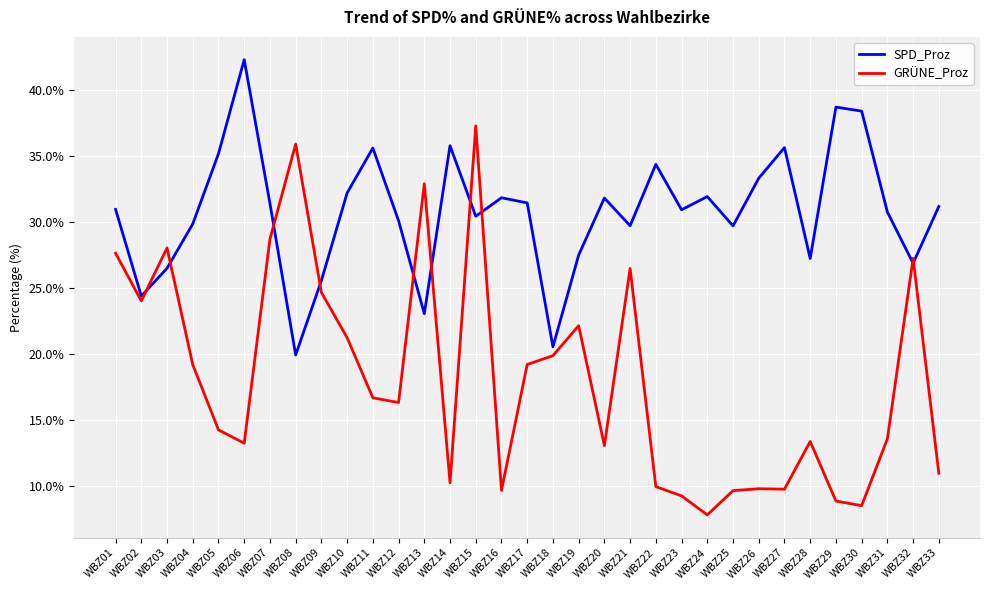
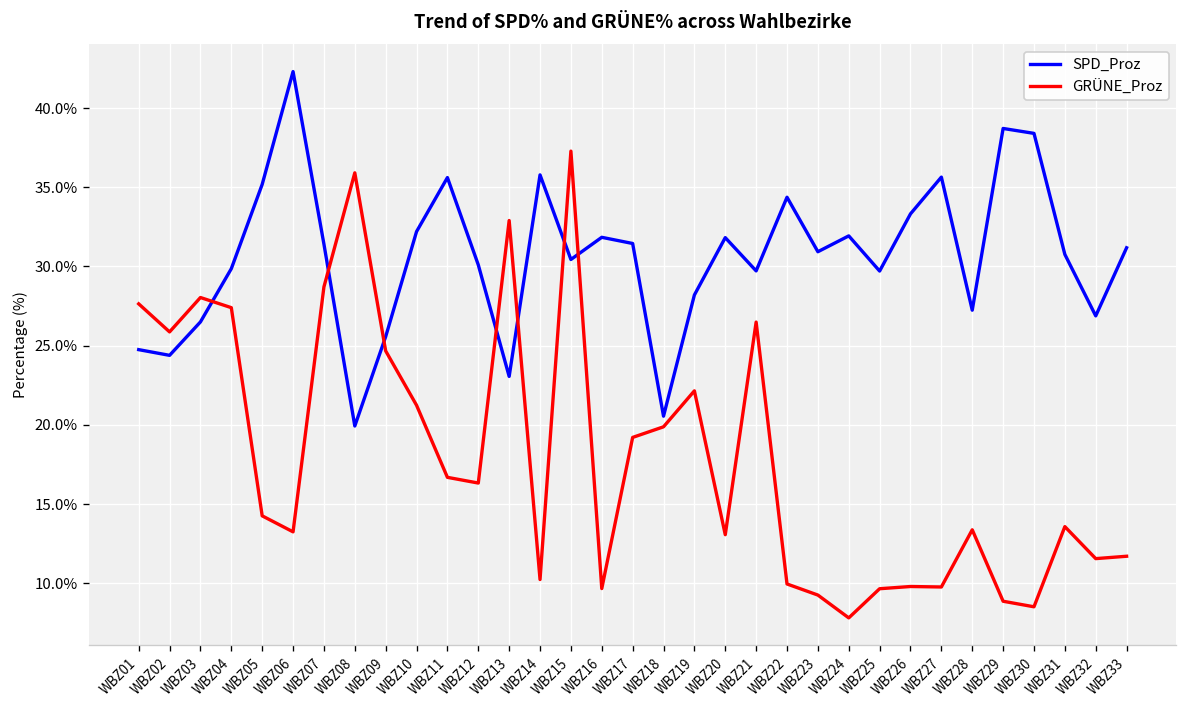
SPD_Proz, WBZ01: 31.0% -> 24.8%
GRÜNE_Proz, WBZ02: 24.0% -> 25.9%
GRÜNE_Proz, WBZ04: 19.2% -> 27.4%
SPD_Proz, WBZ19: 27.5% -> 28.2%
GRÜNE_Proz, WBZ32: 27.3% -> 11.6%
GRÜNE_Proz, WBZ33: 11.0% -> 11.7%
